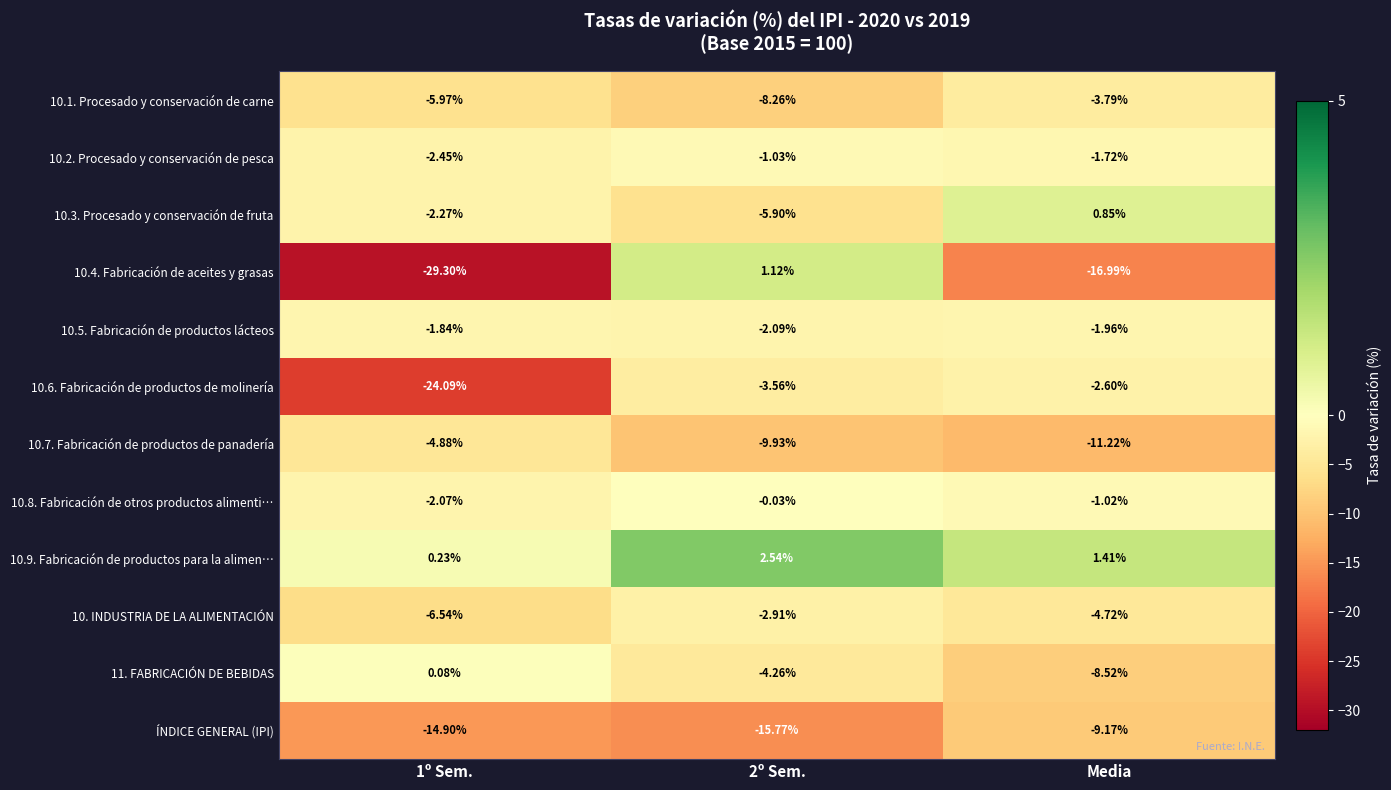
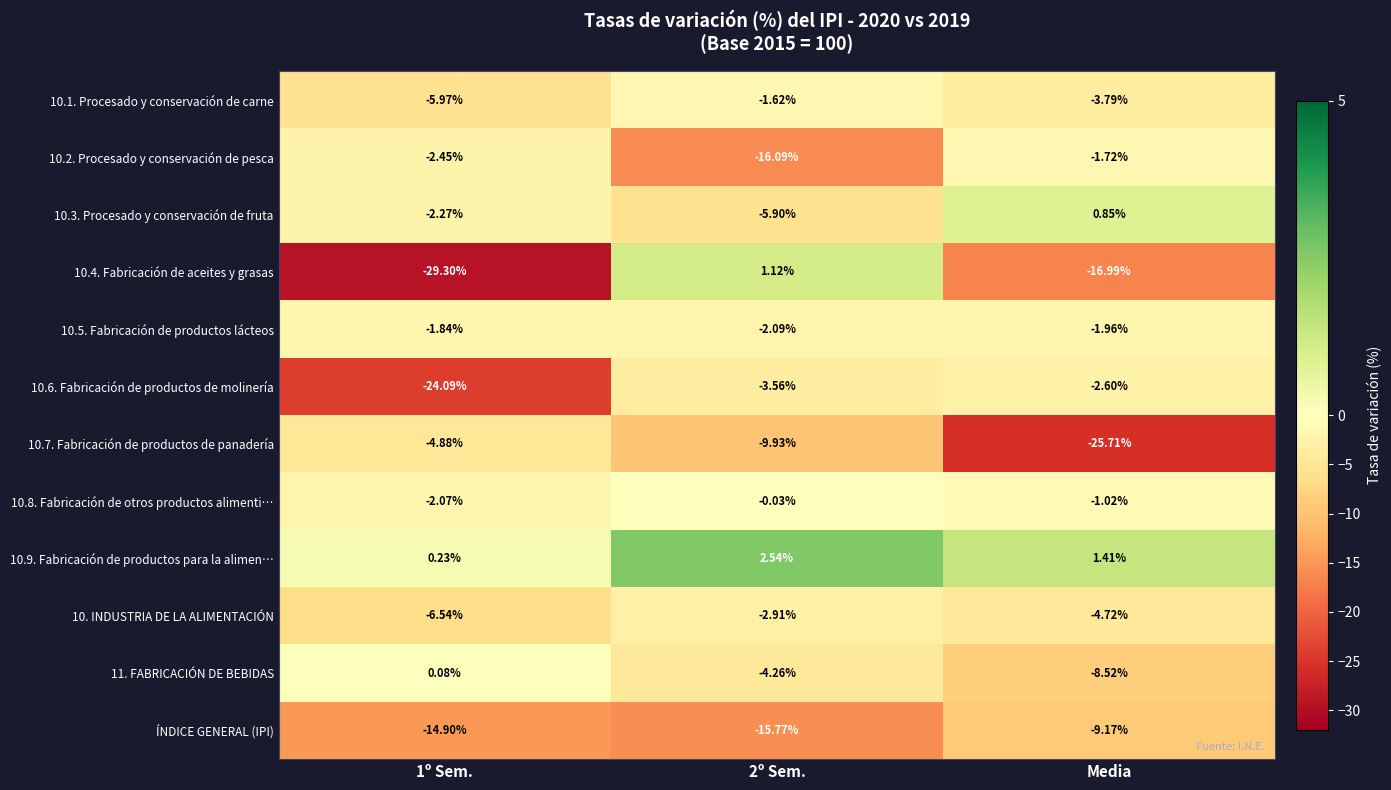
10.1. Procesado y conservación de carne, 2º Sem.: -8.26% -> -1.62%
10.2. Procesado y conservación de pesca, 2º Sem.: -1.03% -> -16.09%
10.7. Fabricación de productos de panadería, Media: -11.22% -> -25.71%
